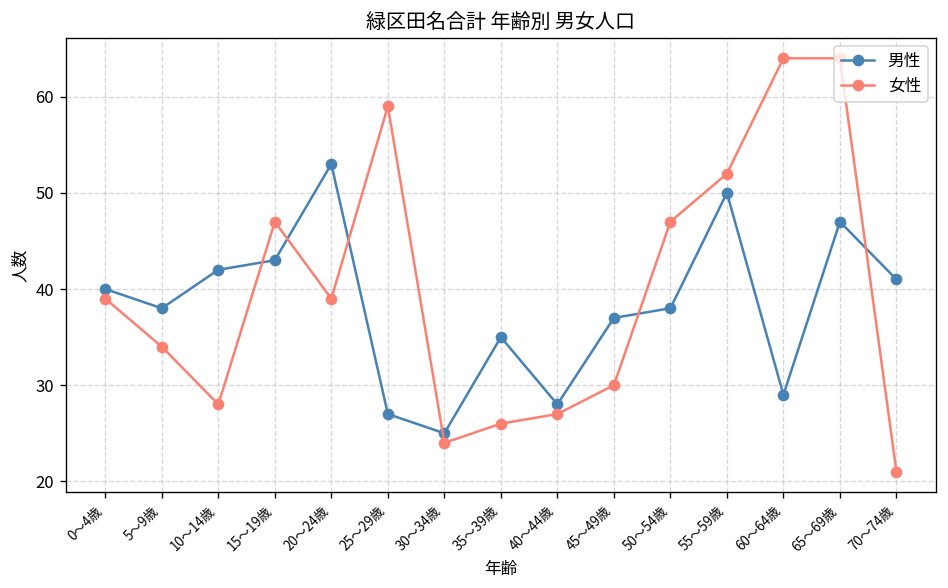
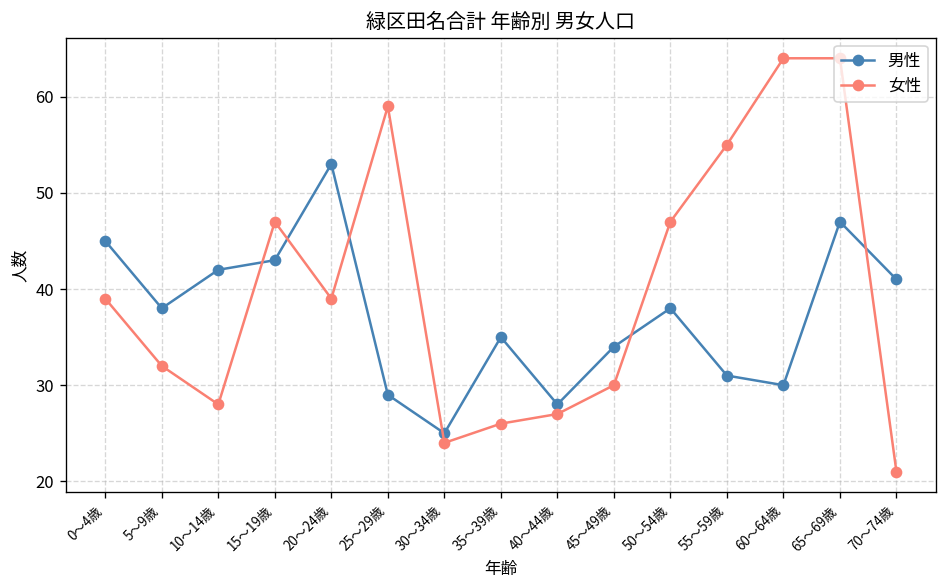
男性, 0～4歳: 40 -> 45
女性, 5～9歳: 34 -> 32
男性, 25～29歳: 27 -> 29
男性, 45～49歳: 37 -> 34
男性, 55～59歳: 50 -> 31
女性, 55～59歳: 52 -> 55
男性, 60～64歳: 29 -> 30
